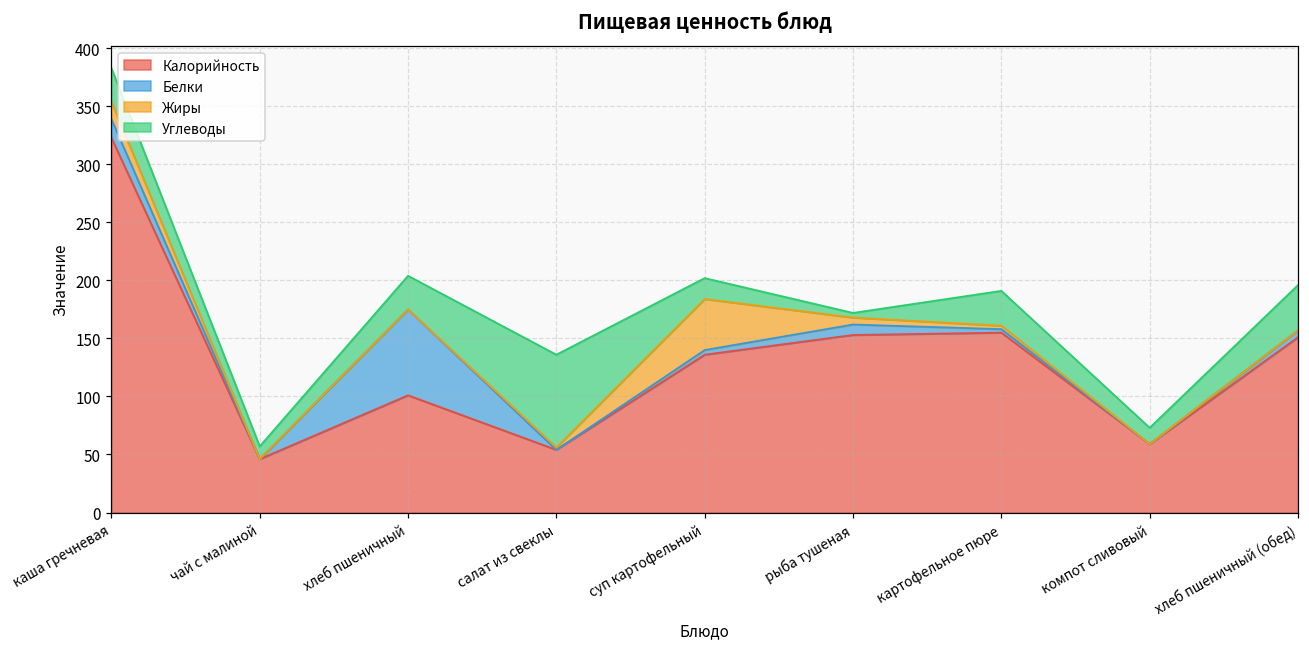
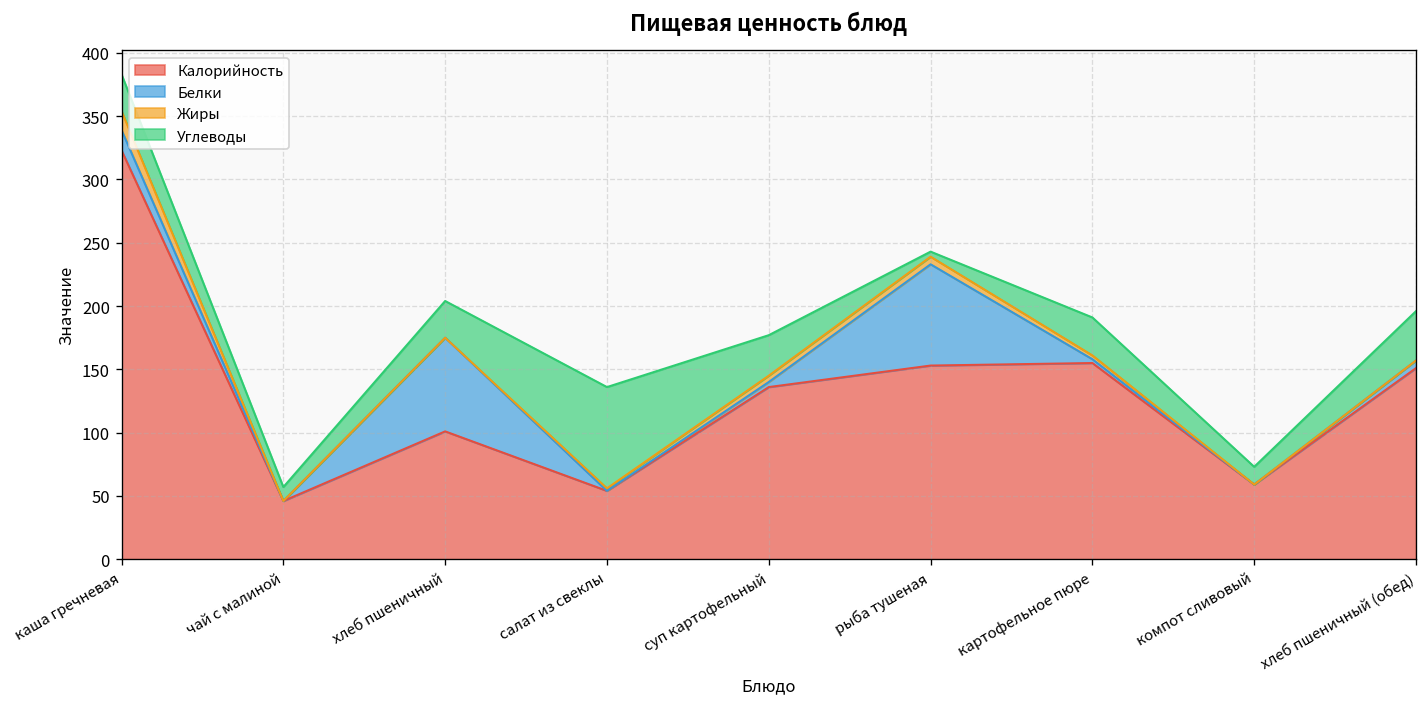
Жиры, суп картофельный: 44 -> 5
Углеводы, суп картофельный: 18 -> 32
Белки, рыба тушеная: 9 -> 80
